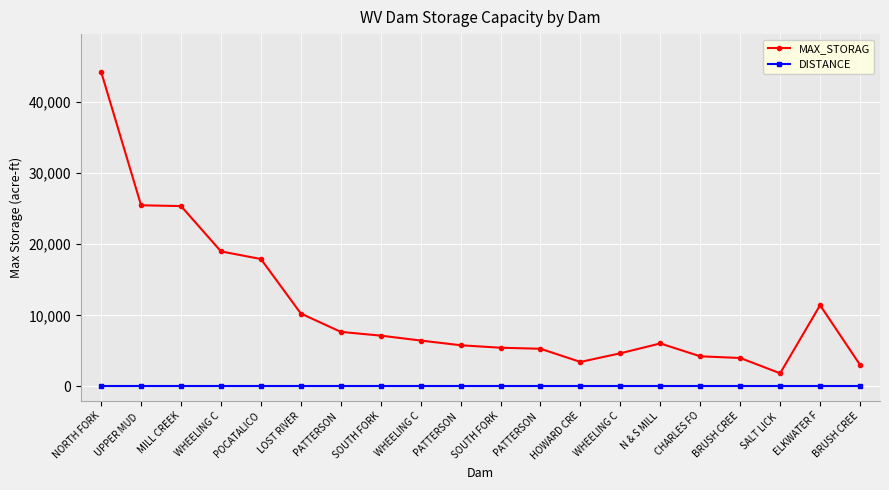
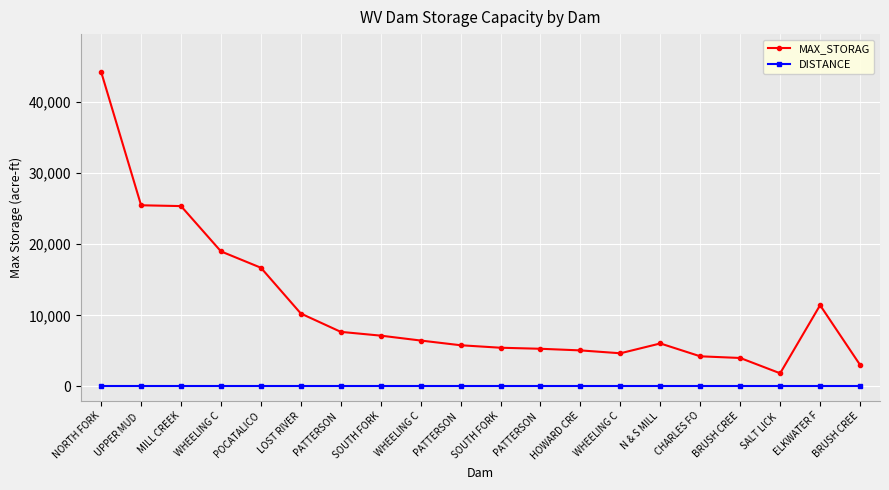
MAX_STORAG, POCATALICO: 18,000 -> 17,000
MAX_STORAG, HOWARD CRE: 3,000 -> 5,000
